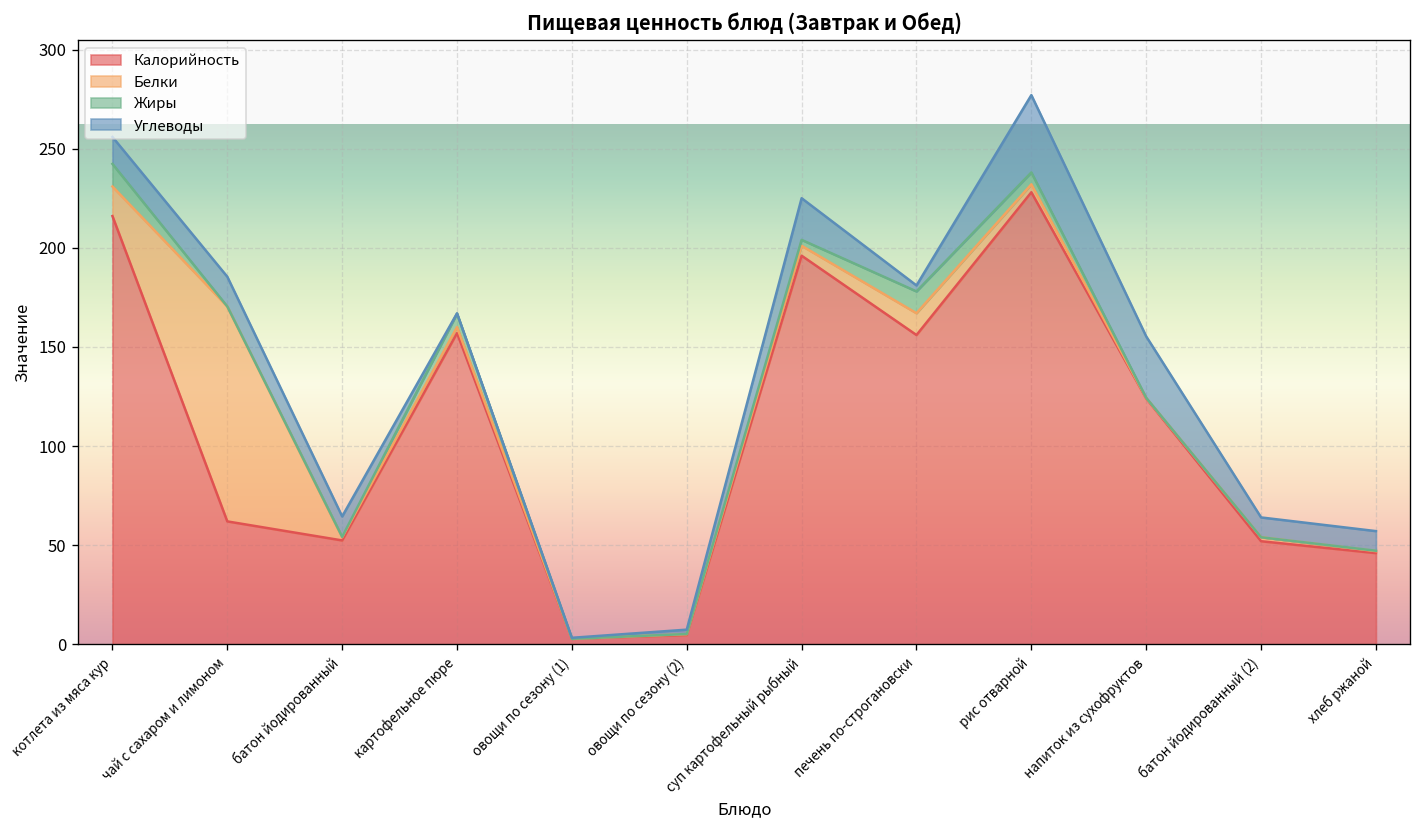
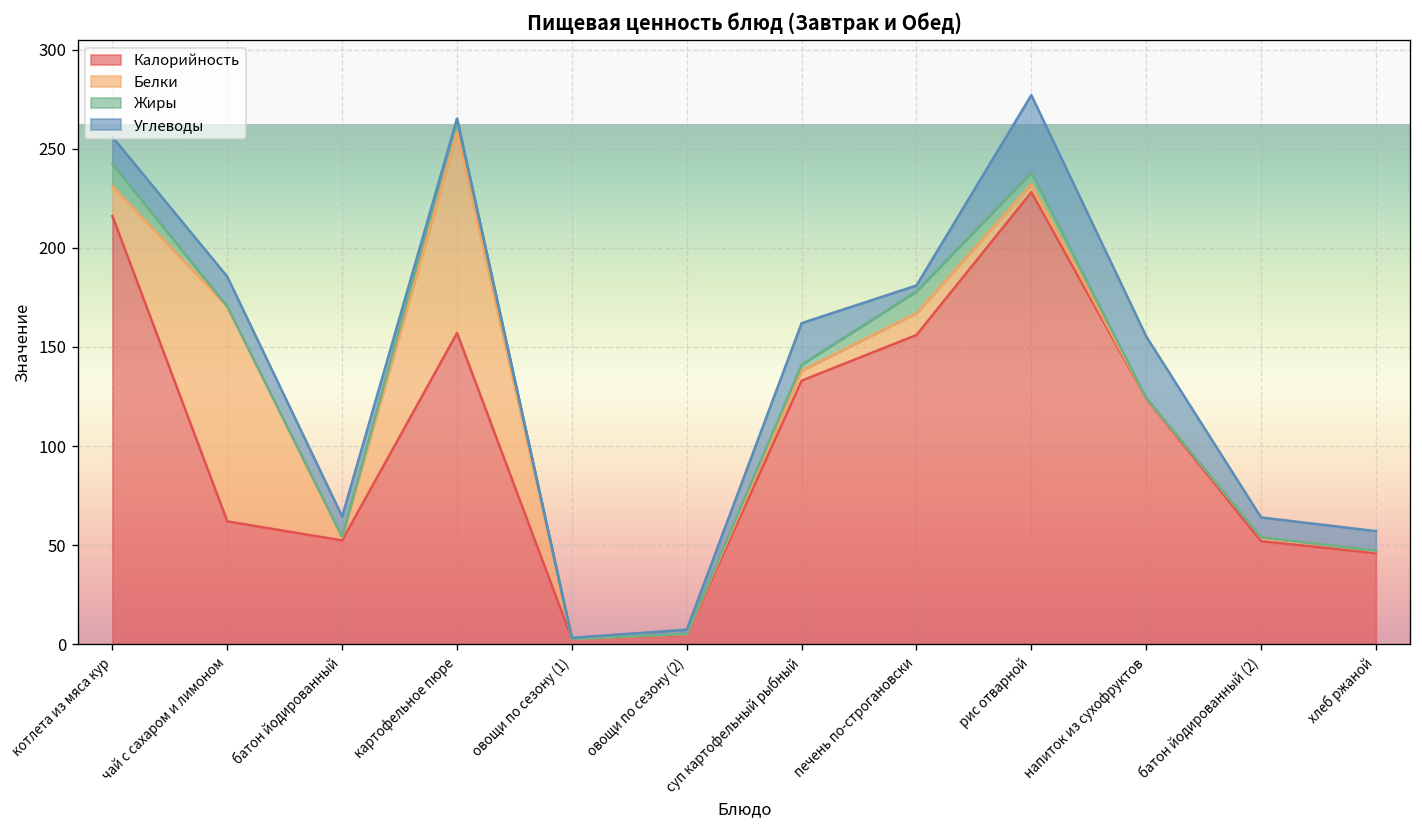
Белки, картофельное пюре: 3 -> 101
Калорийность, суп картофельный рыбный: 196 -> 133
